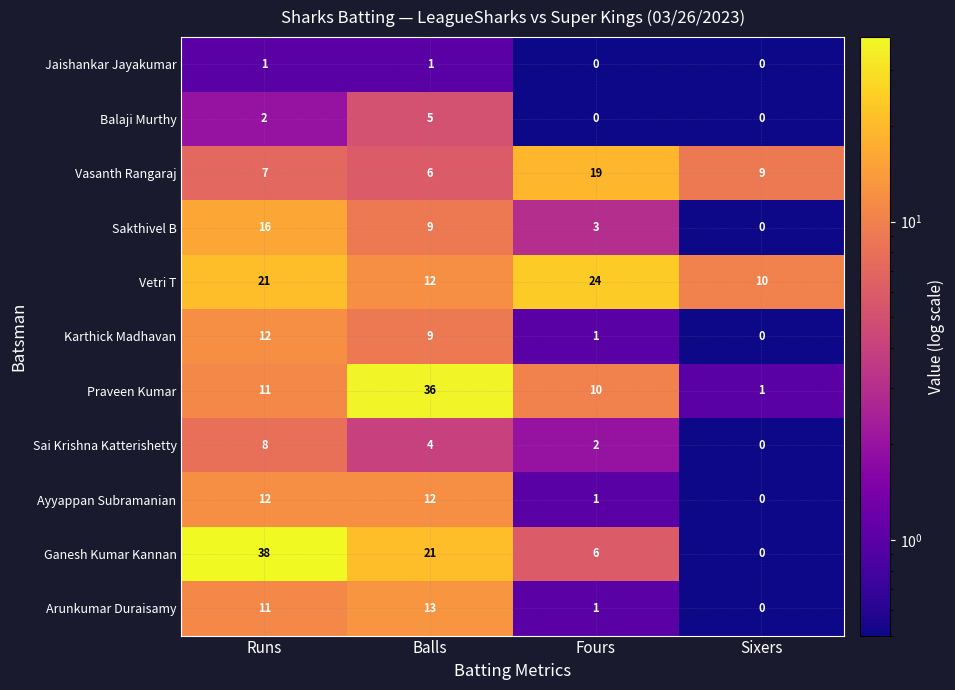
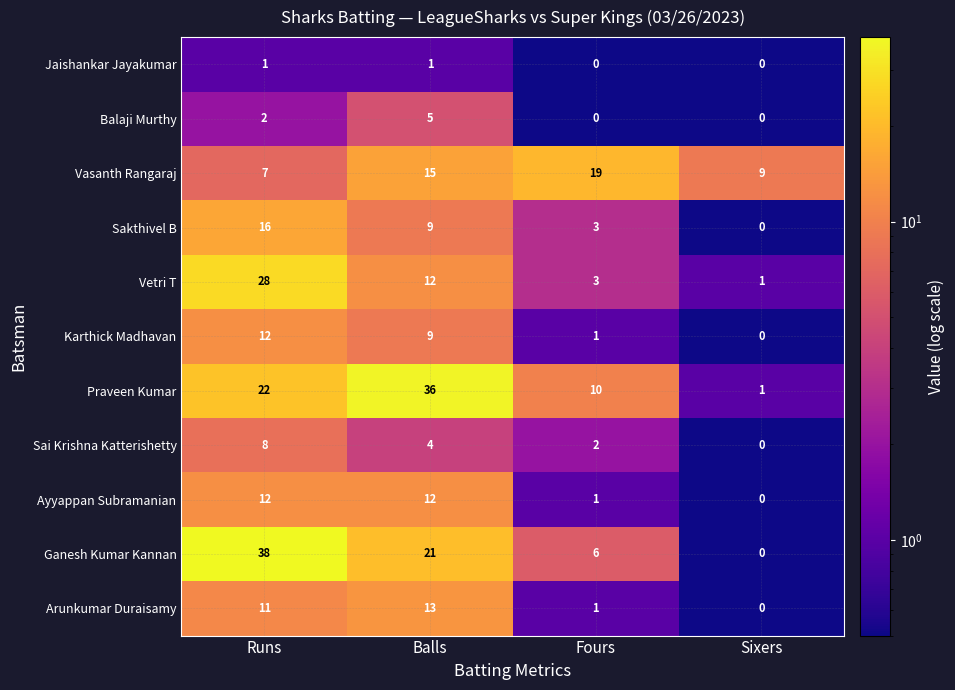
Vasanth Rangaraj, Balls: 6 -> 15
Vetri T, Runs: 21 -> 28
Vetri T, Fours: 24 -> 3
Vetri T, Sixers: 10 -> 1
Praveen Kumar, Runs: 11 -> 22
